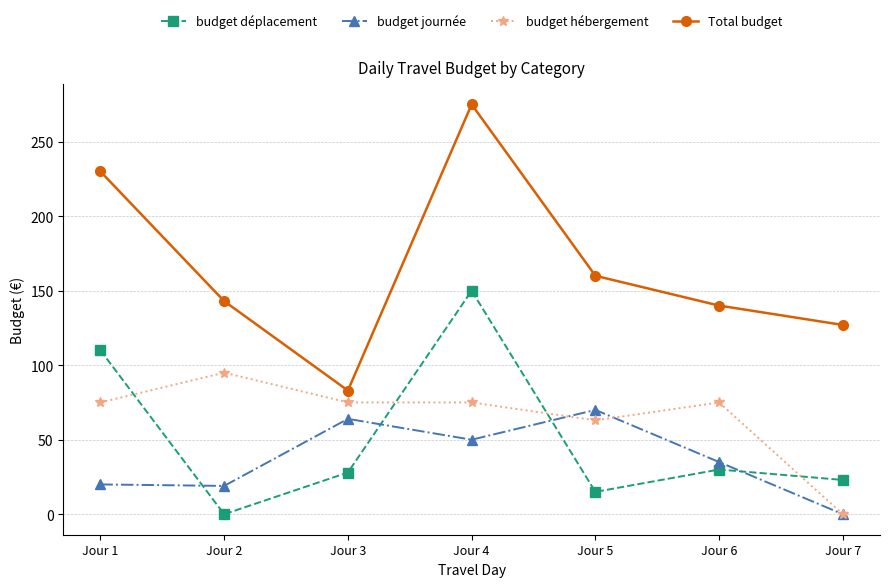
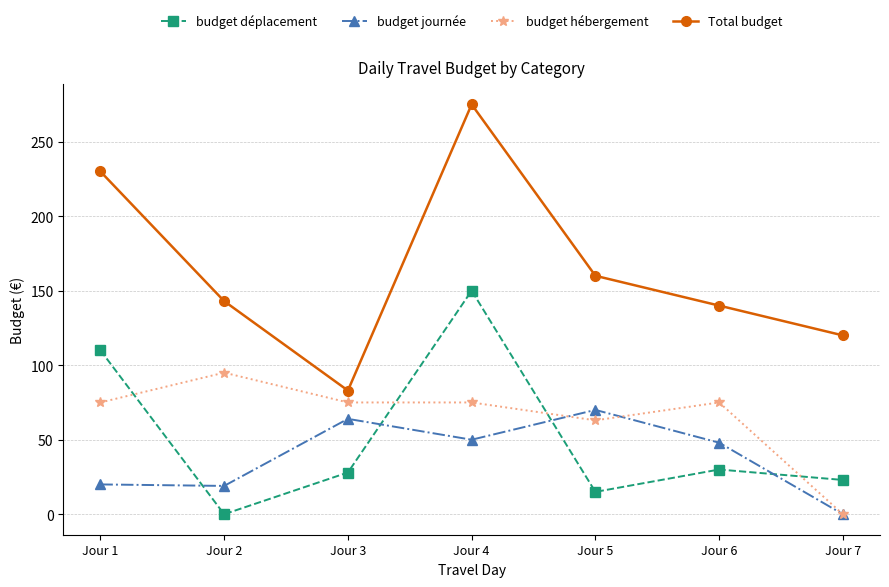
budget journée, Jour 6: 35 -> 48
Total budget, Jour 7: 127 -> 120
